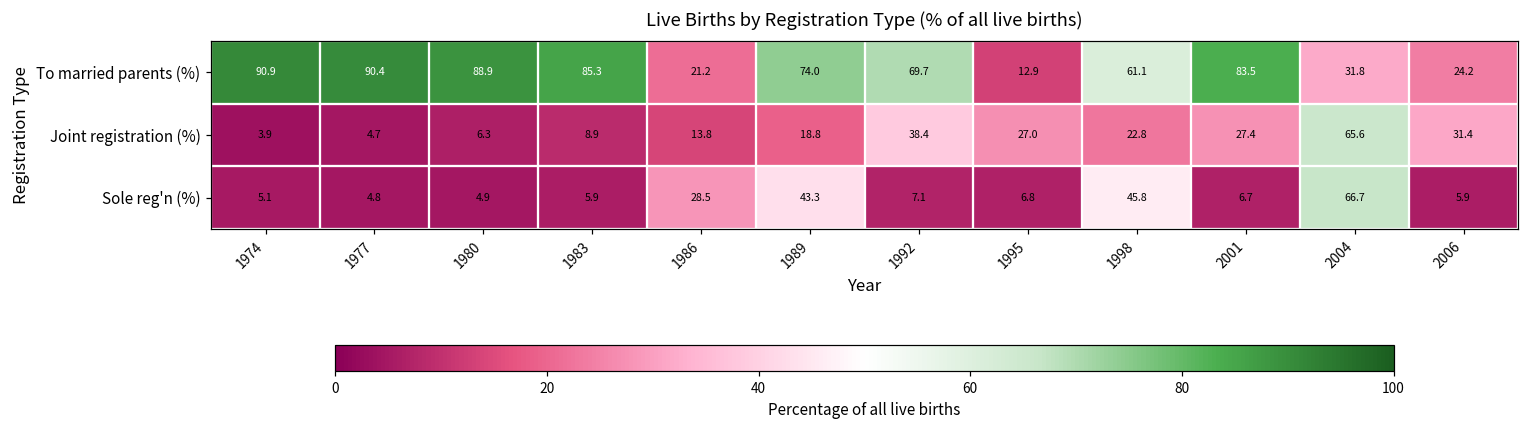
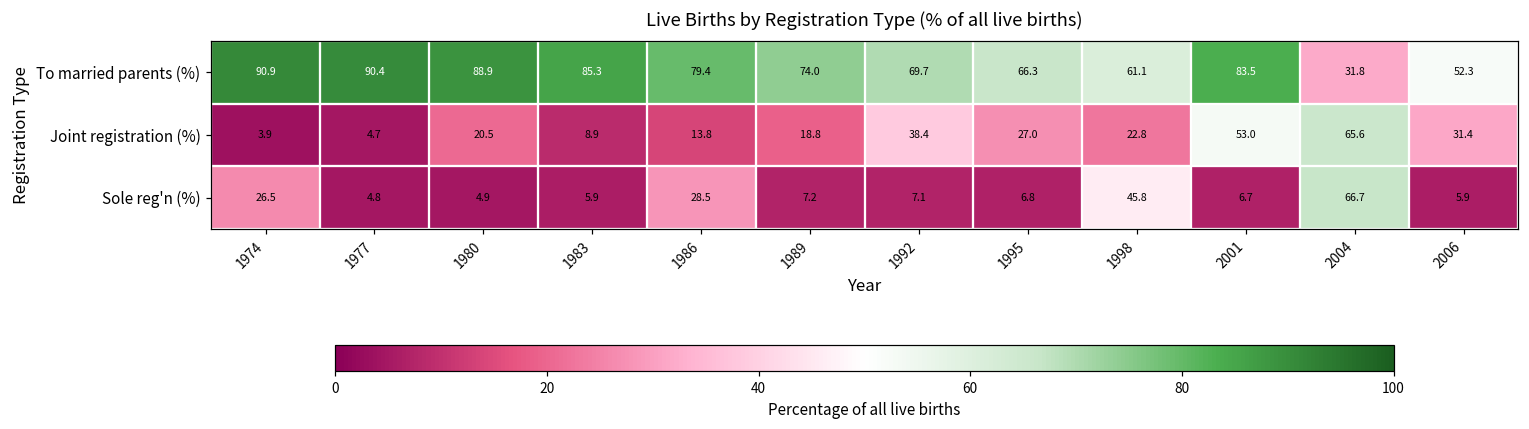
To married parents (%), 1986: 21.2 -> 79.4
To married parents (%), 1995: 12.9 -> 66.3
To married parents (%), 2006: 24.2 -> 52.3
Joint registration (%), 1980: 6.3 -> 20.5
Joint registration (%), 2001: 27.4 -> 53.0
Sole reg'n (%), 1974: 5.1 -> 26.5
Sole reg'n (%), 1989: 43.3 -> 7.2
